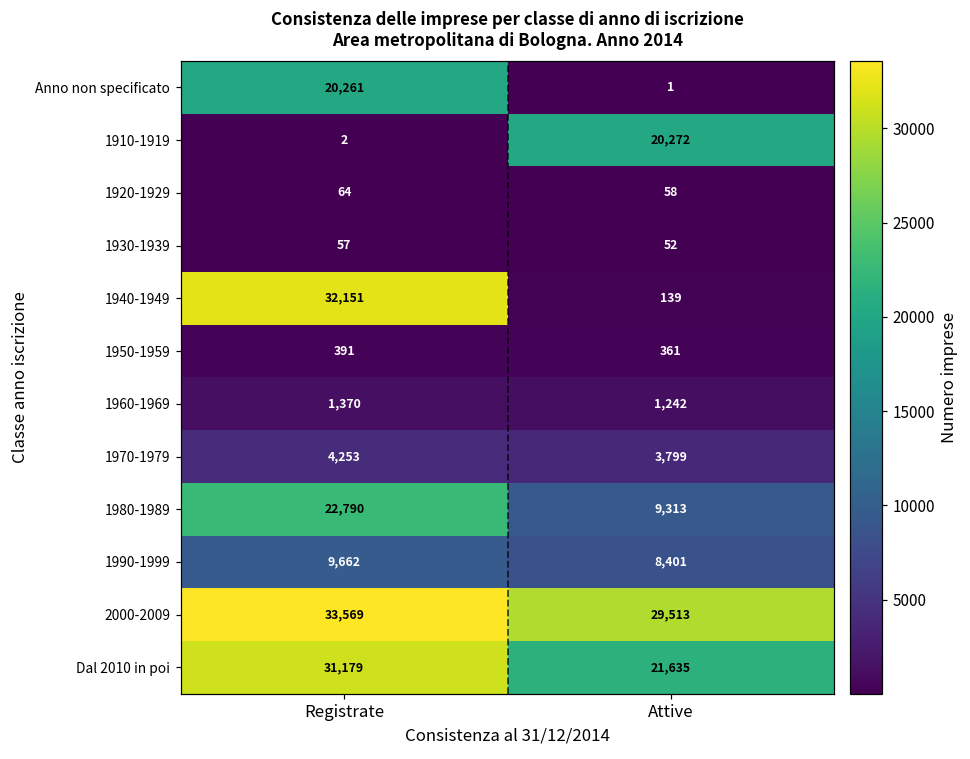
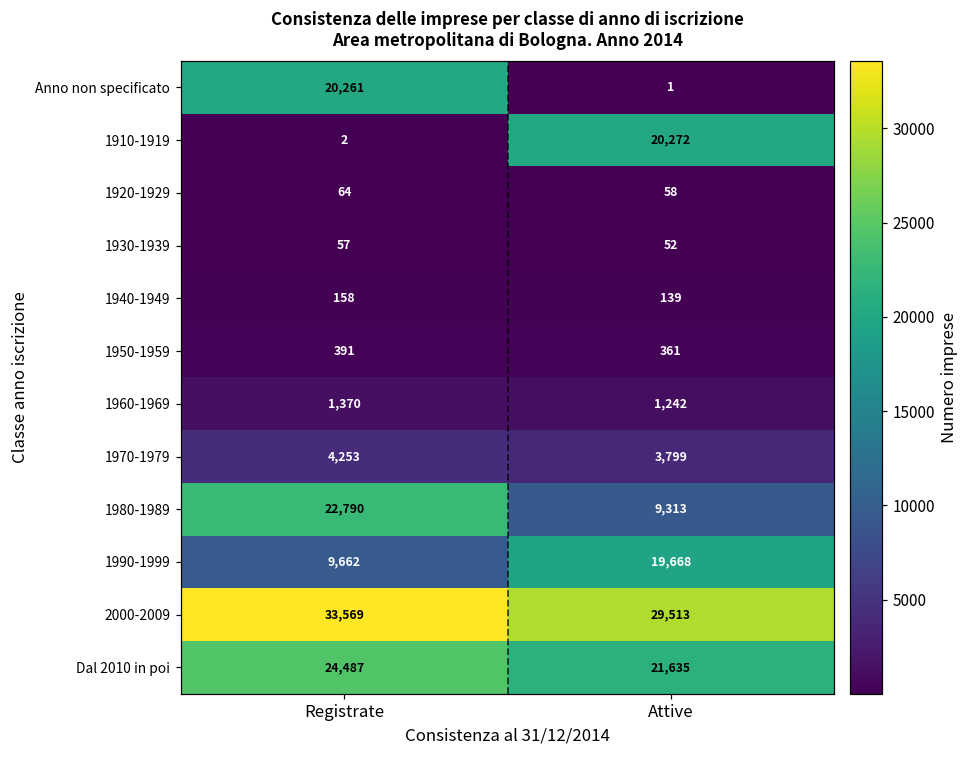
1940-1949, Registrate: 32,151 -> 158
1990-1999, Attive: 8,401 -> 19,668
Dal 2010 in poi, Registrate: 31,179 -> 24,487
